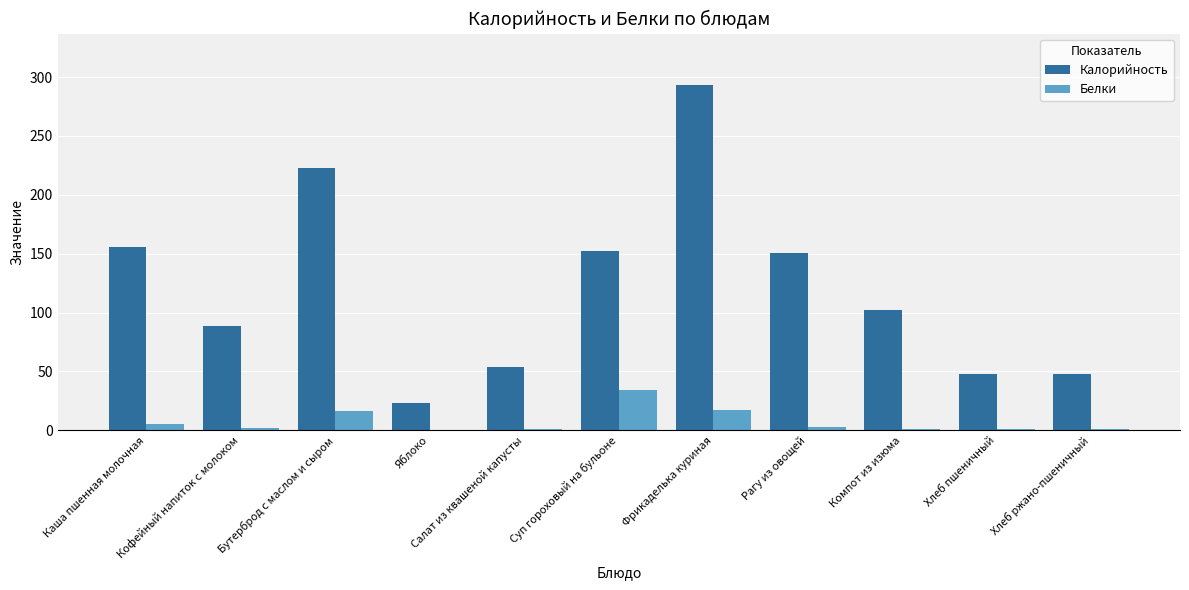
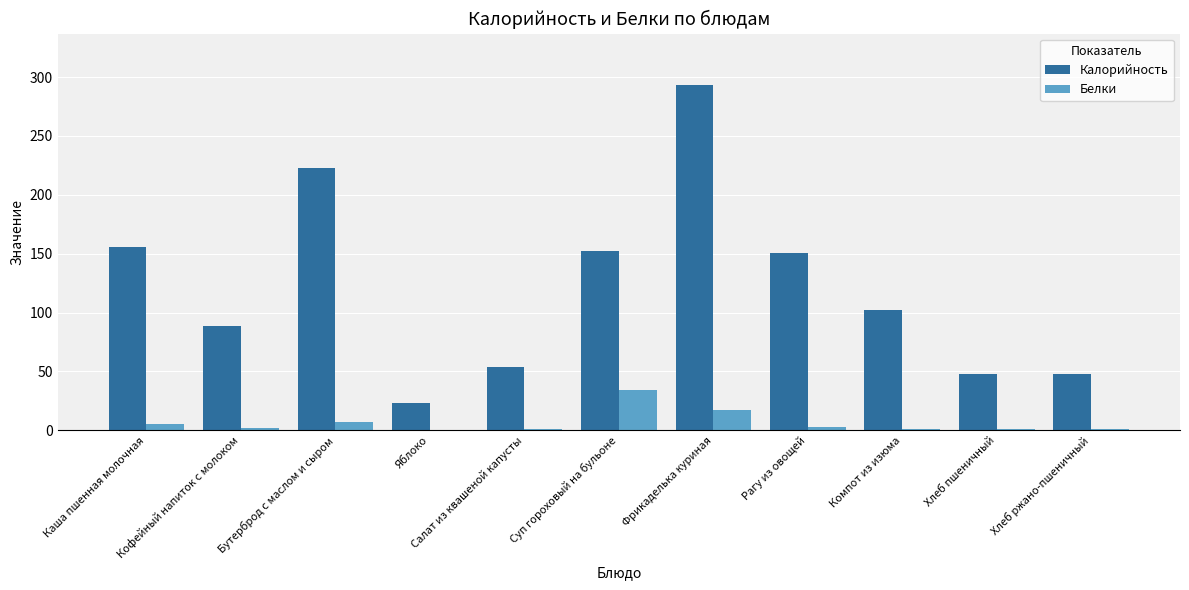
Белки, Бутерброд с маслом и сыром: 16 -> 7
